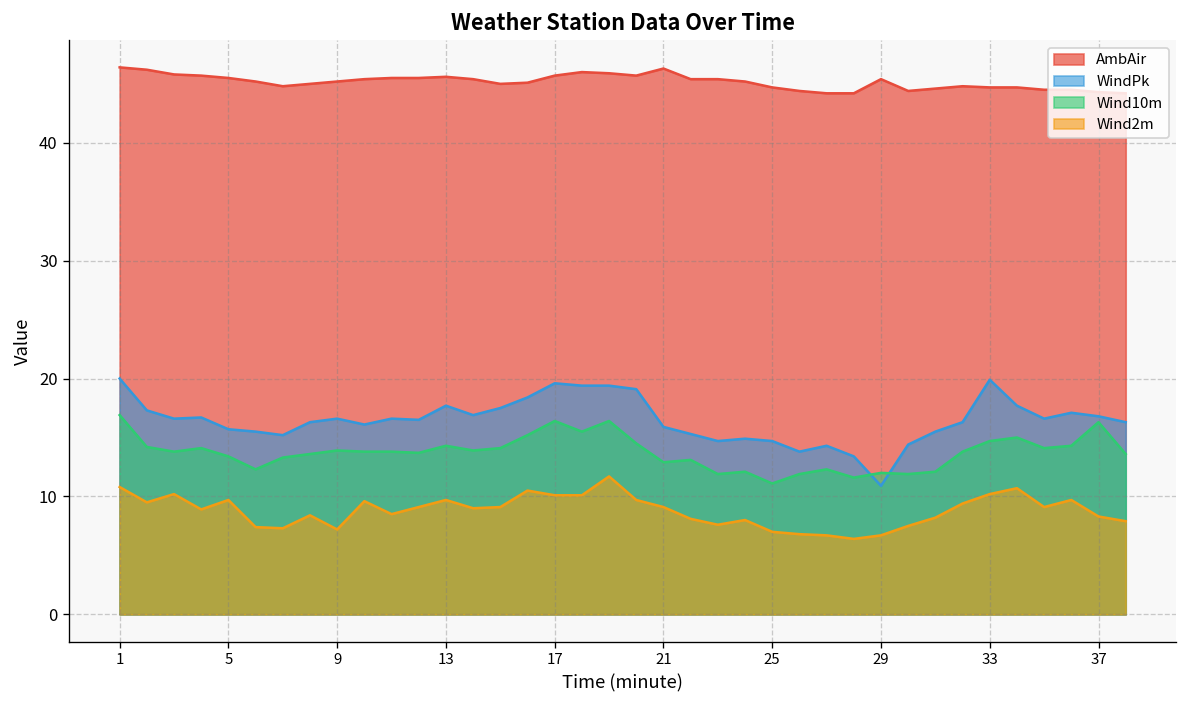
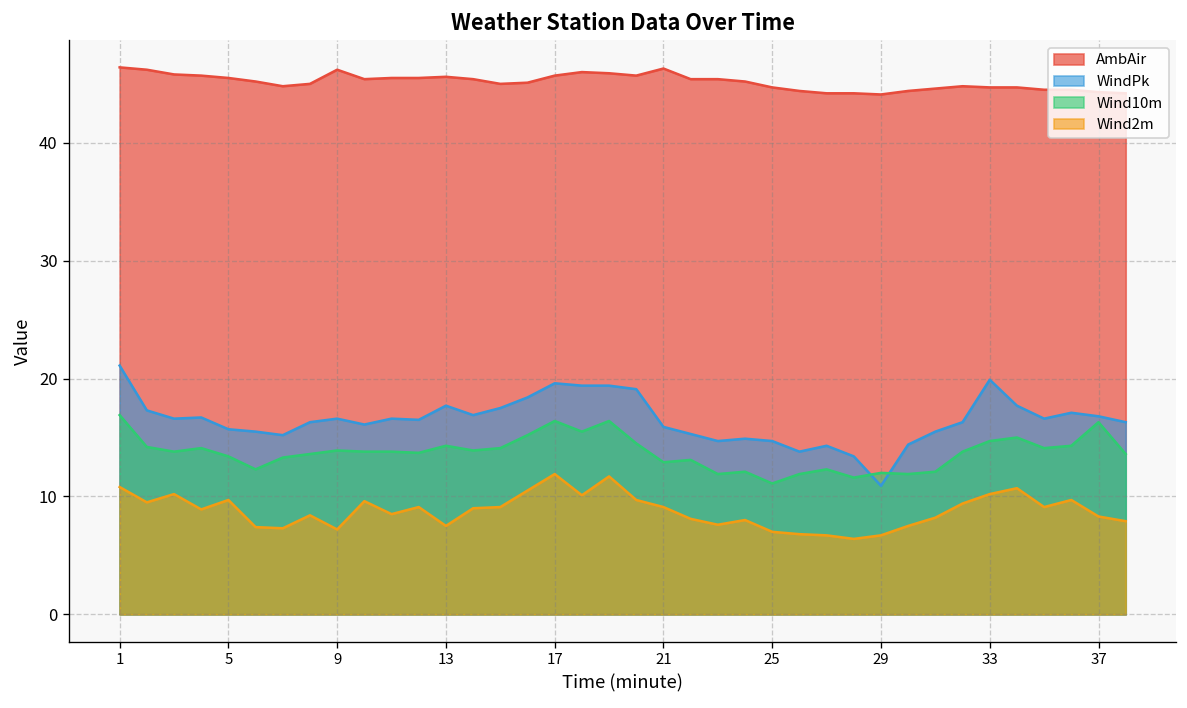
WindPk, 1: 20 -> 21
AmbAir, 9: 45 -> 46
Wind2m, 13: 10 -> 8
Wind2m, 17: 10 -> 12
AmbAir, 29: 45 -> 44
